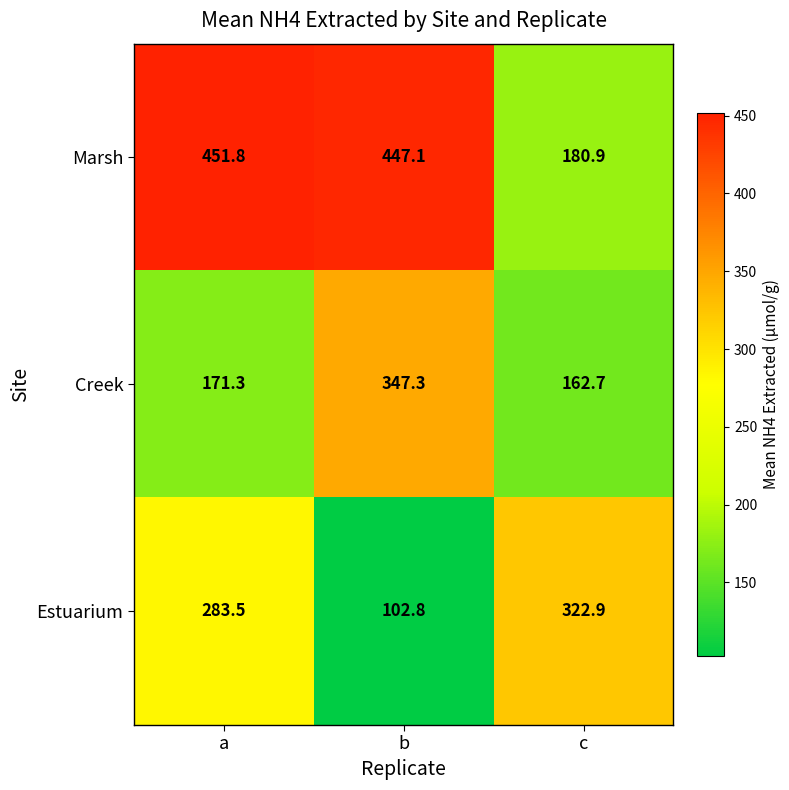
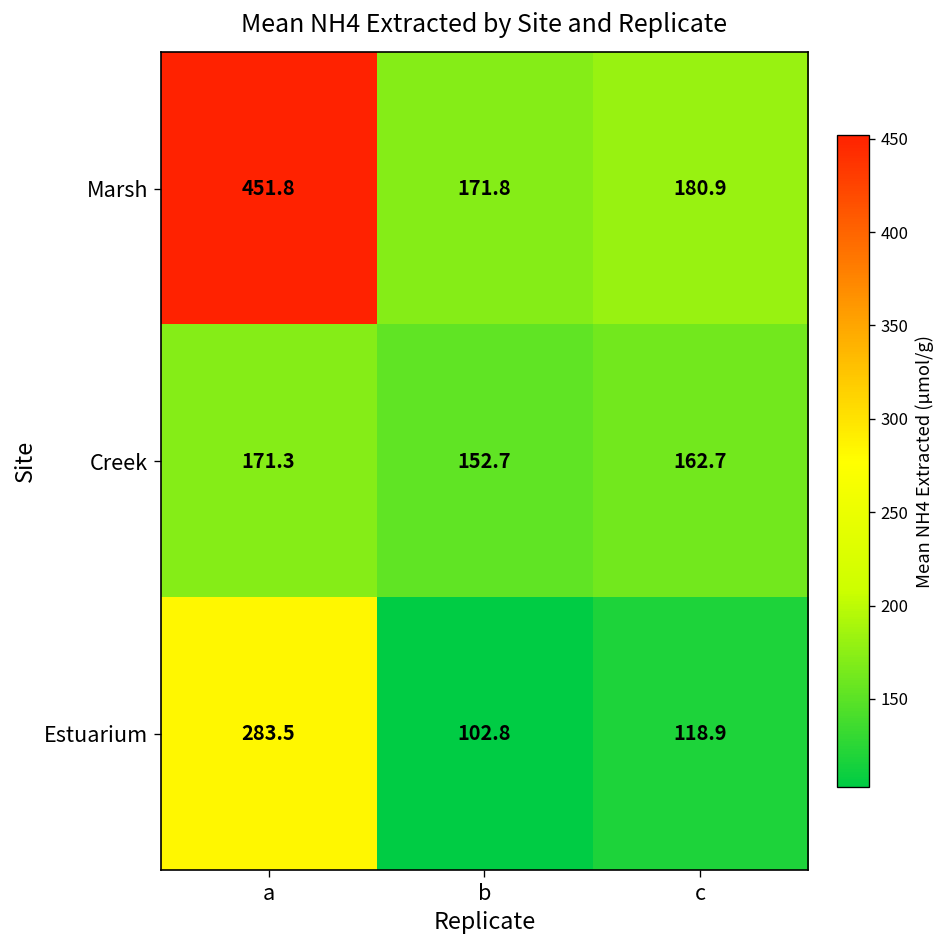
Marsh, b: 447.1 -> 171.8
Creek, b: 347.3 -> 152.7
Estuarium, c: 322.9 -> 118.9
